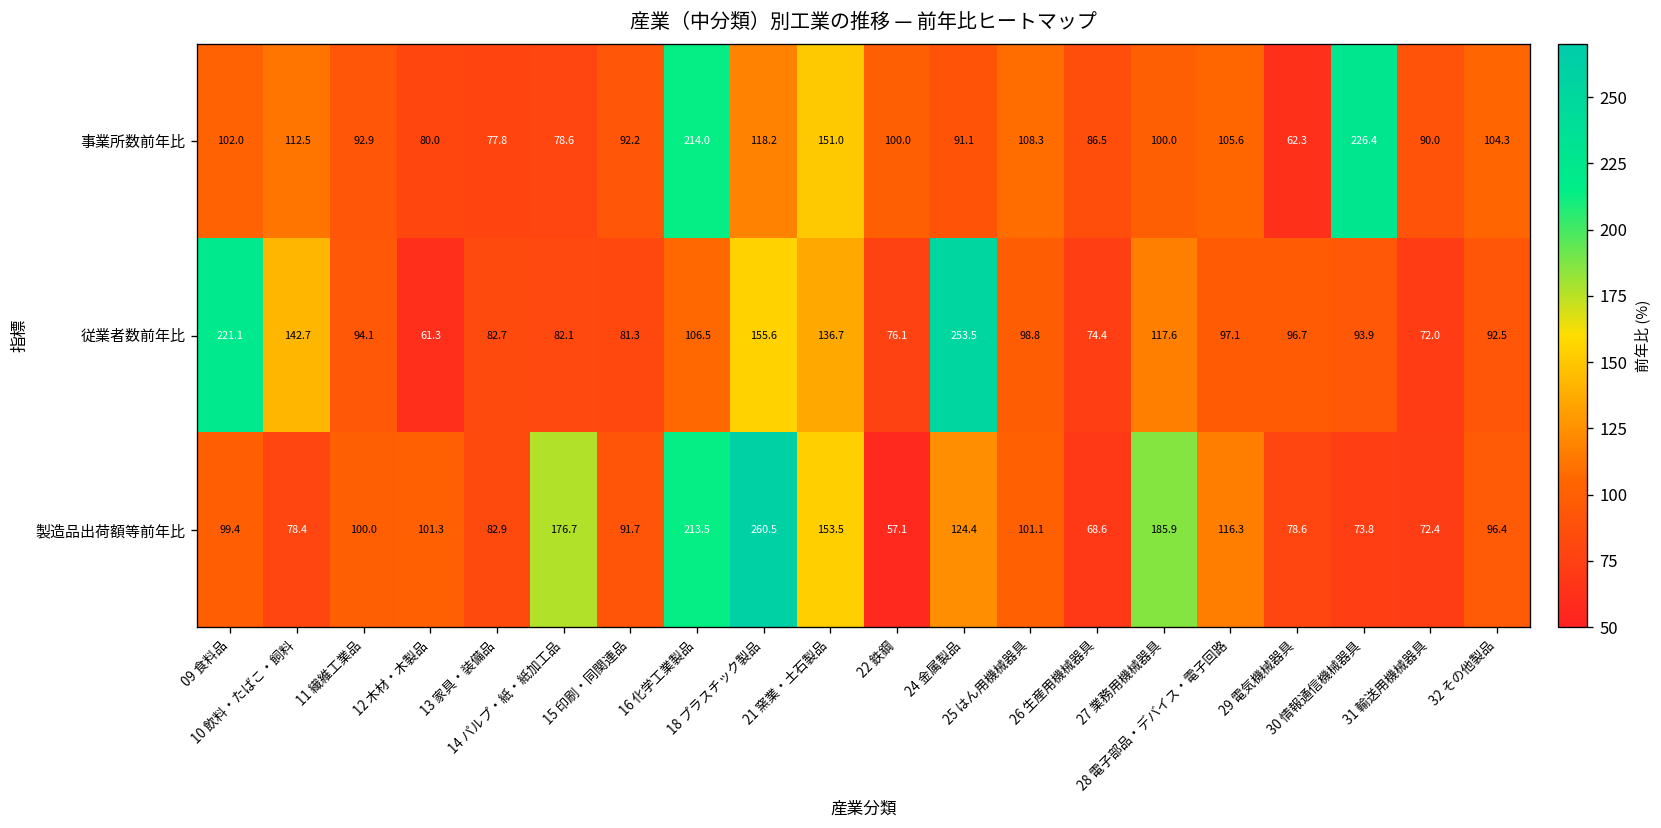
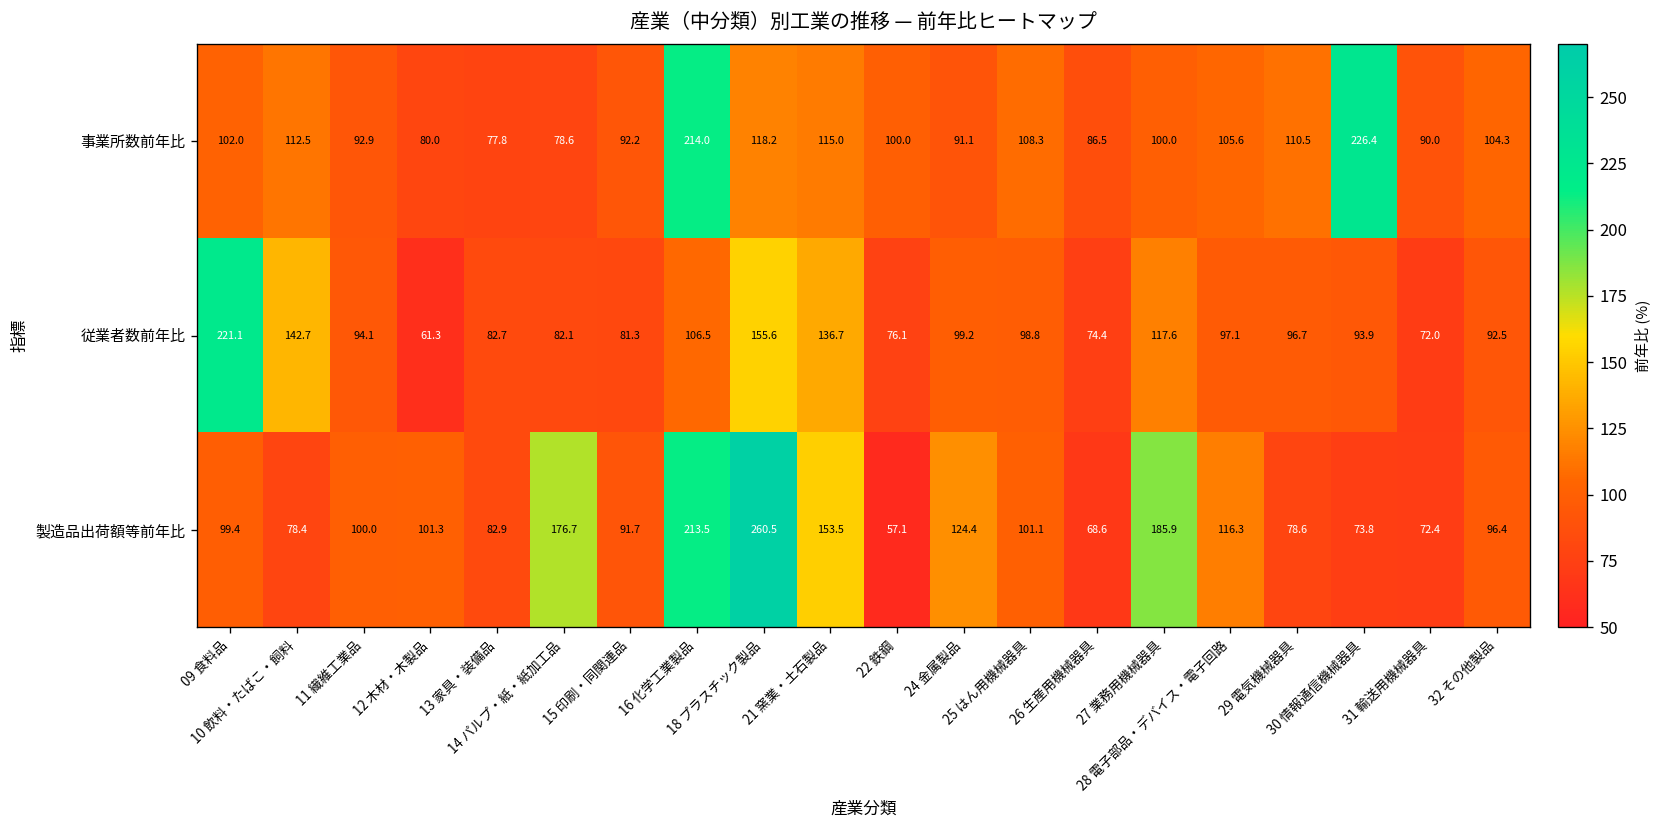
事業所数前年比, 21 窯業・土石製品: 151.0 -> 115.0
事業所数前年比, 29 電気機械器具: 62.3 -> 110.5
従業者数前年比, 24 金属製品: 253.5 -> 99.2
